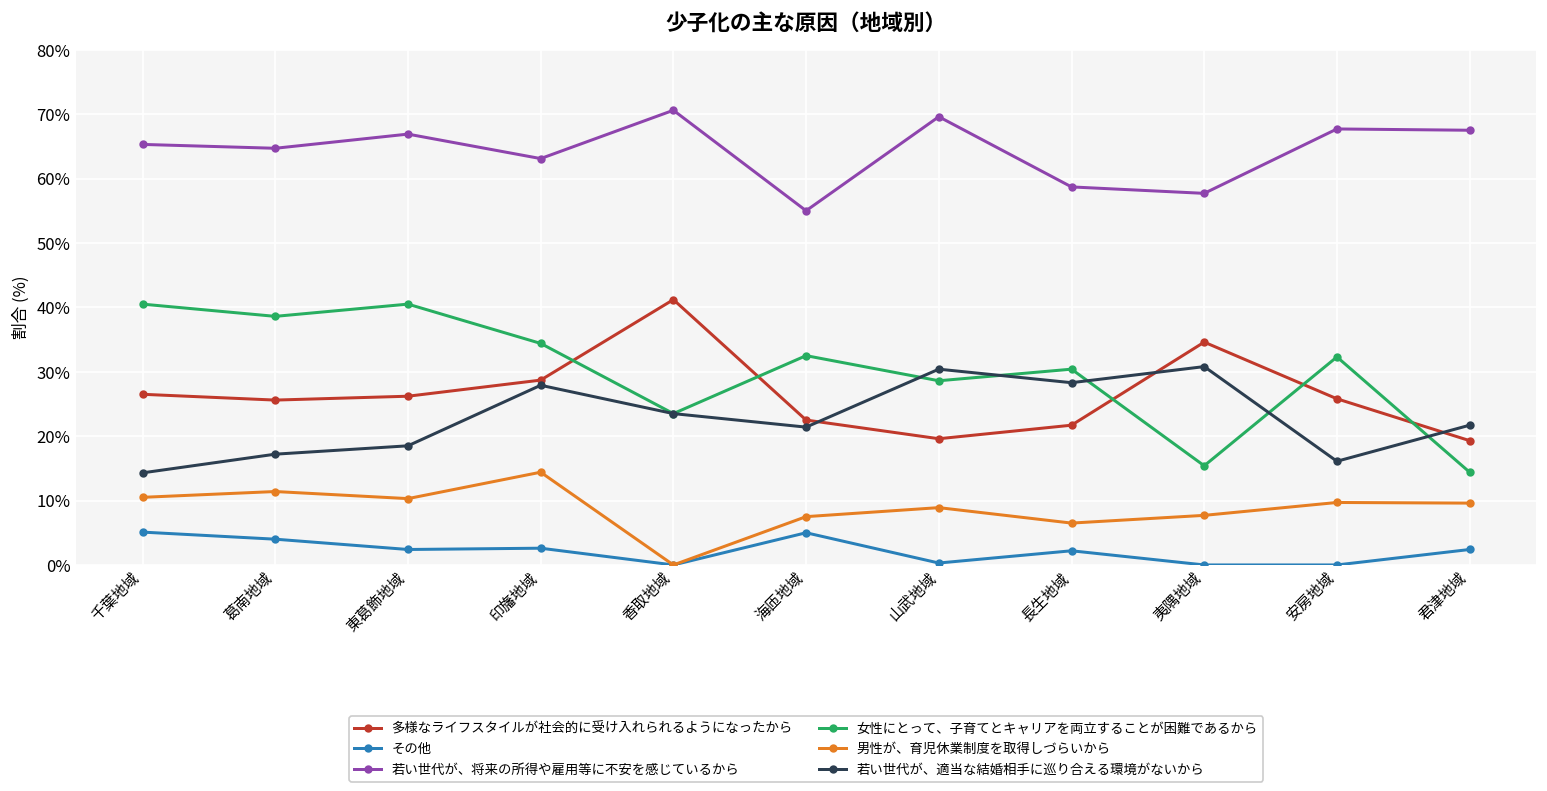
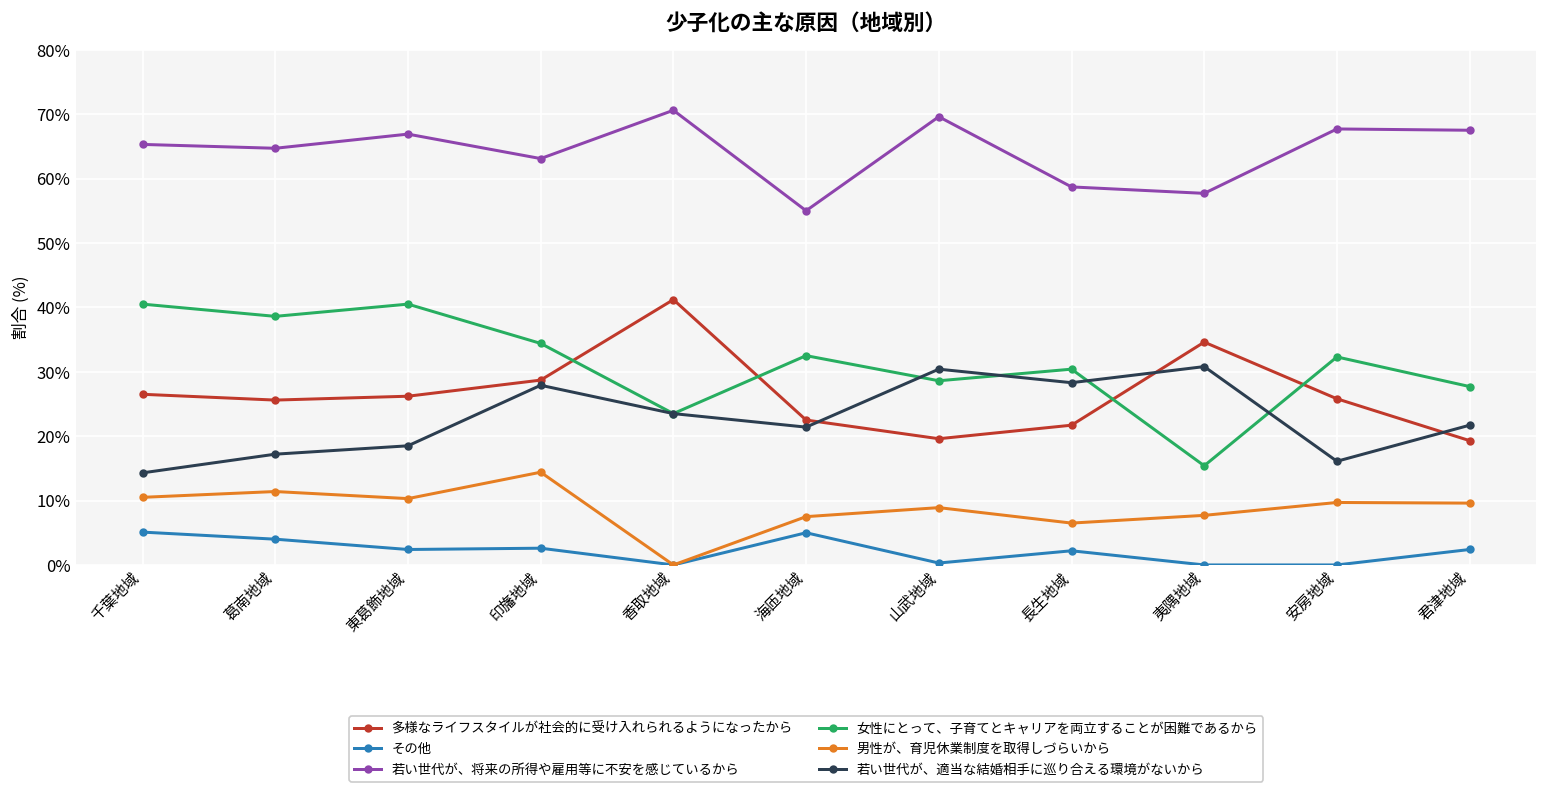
女性にとって、子育てとキャリアを両立することが困難であるから, 君津地域: 14% -> 28%
